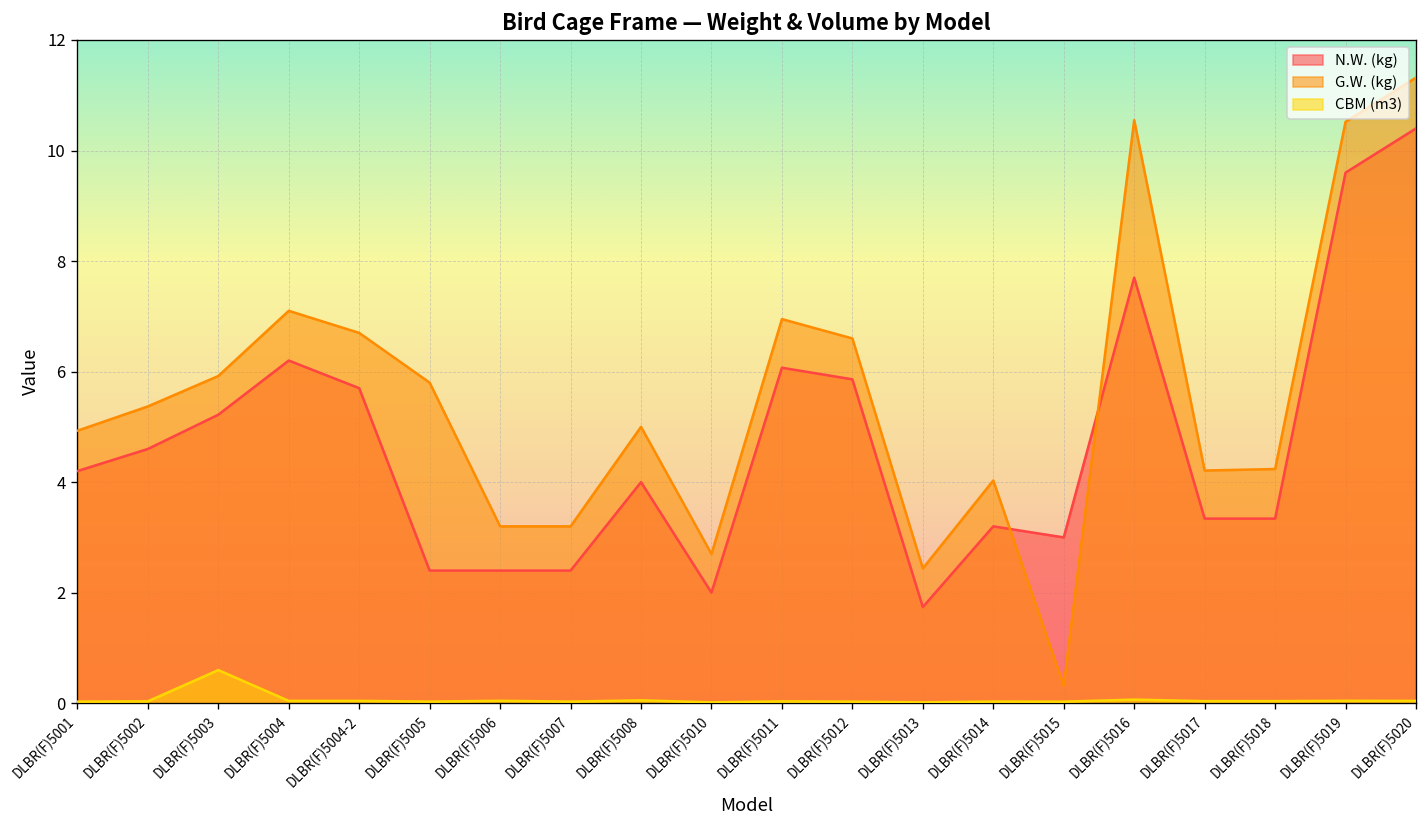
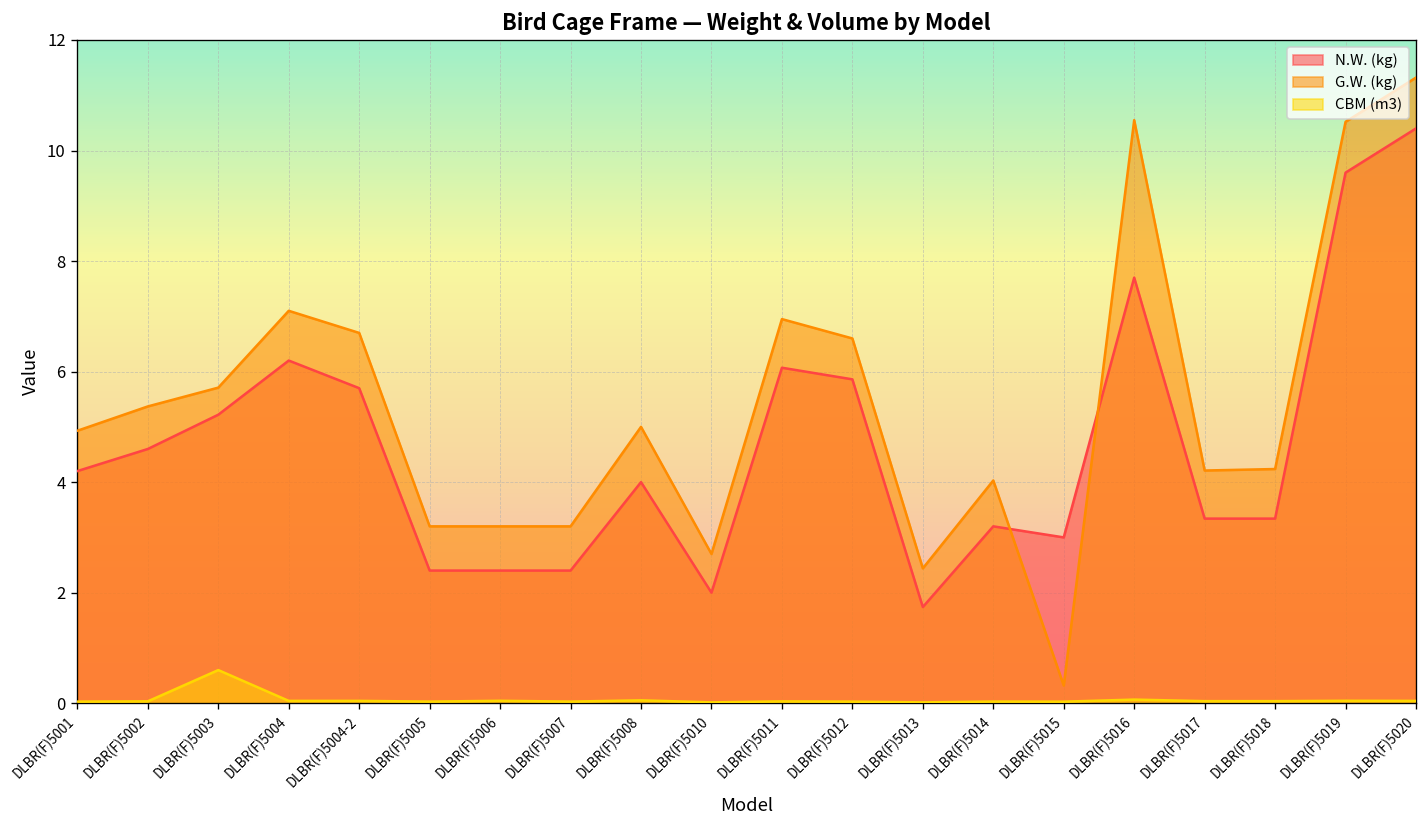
G.W. (kg), DLBR(F)5003: 5.9 -> 5.7
G.W. (kg), DLBR(F)5005: 5.8 -> 3.2
